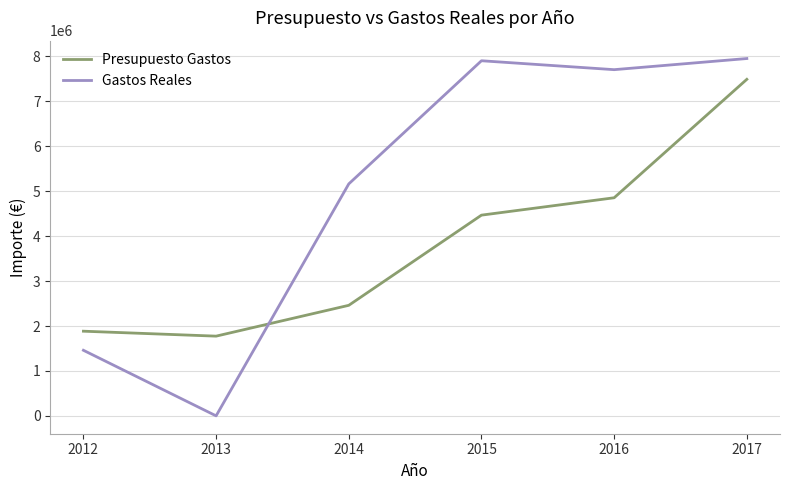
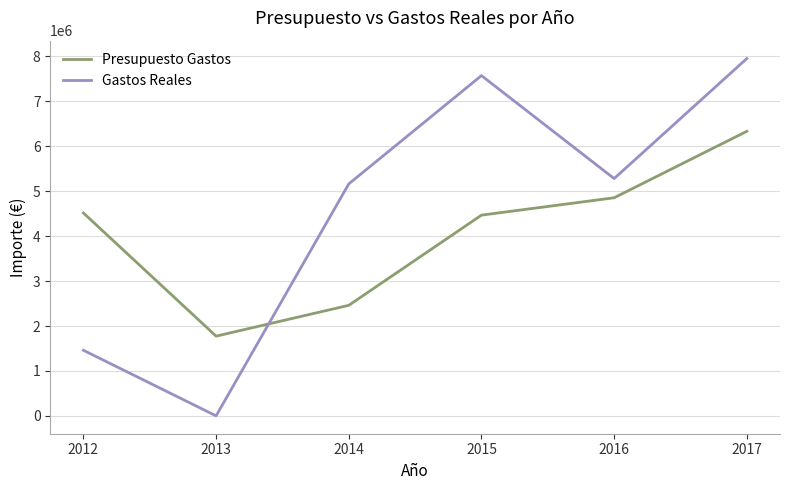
Presupuesto Gastos, 2012: 1900000 -> 4500000
Gastos Reales, 2015: 7900000 -> 7600000
Gastos Reales, 2016: 7700000 -> 5300000
Presupuesto Gastos, 2017: 7500000 -> 6300000
